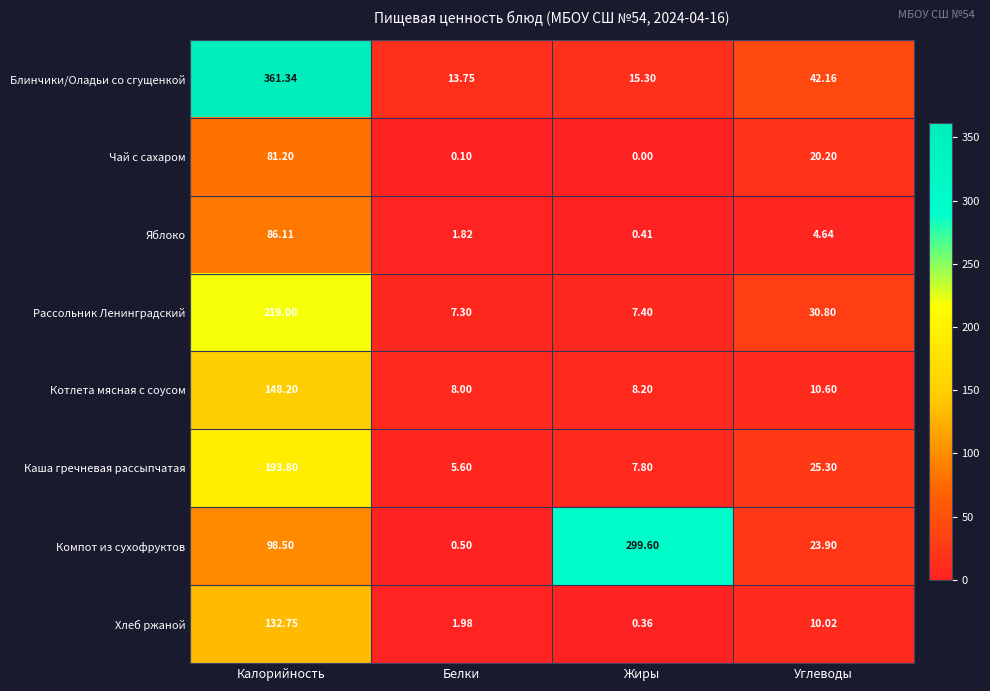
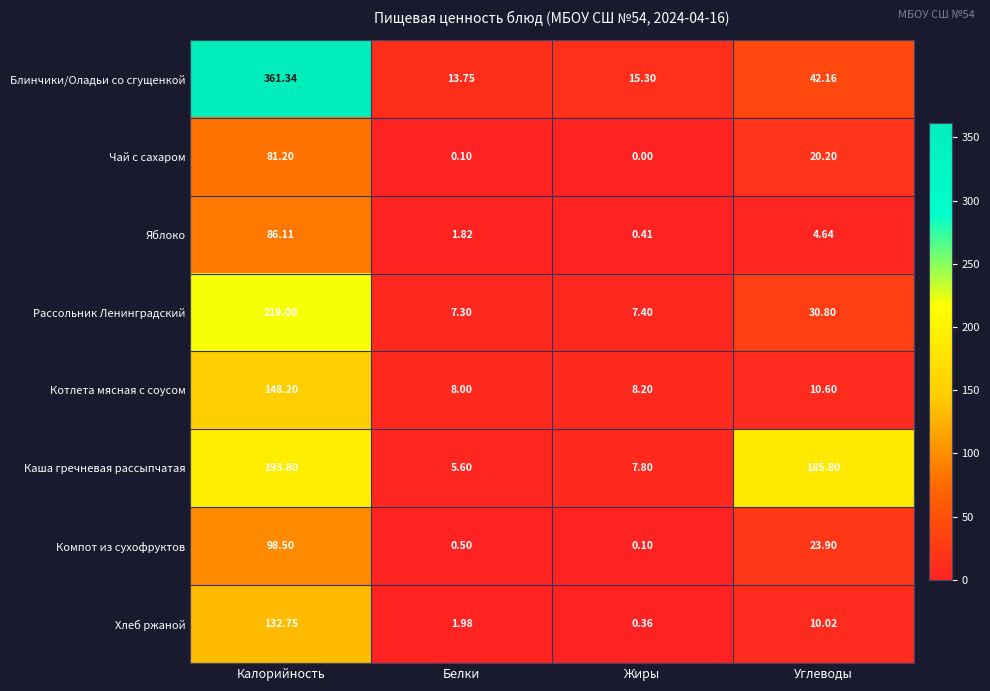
Каша гречневая рассыпчатая, Углеводы: 25.30 -> 185.80
Компот из сухофруктов, Жиры: 299.60 -> 0.10
